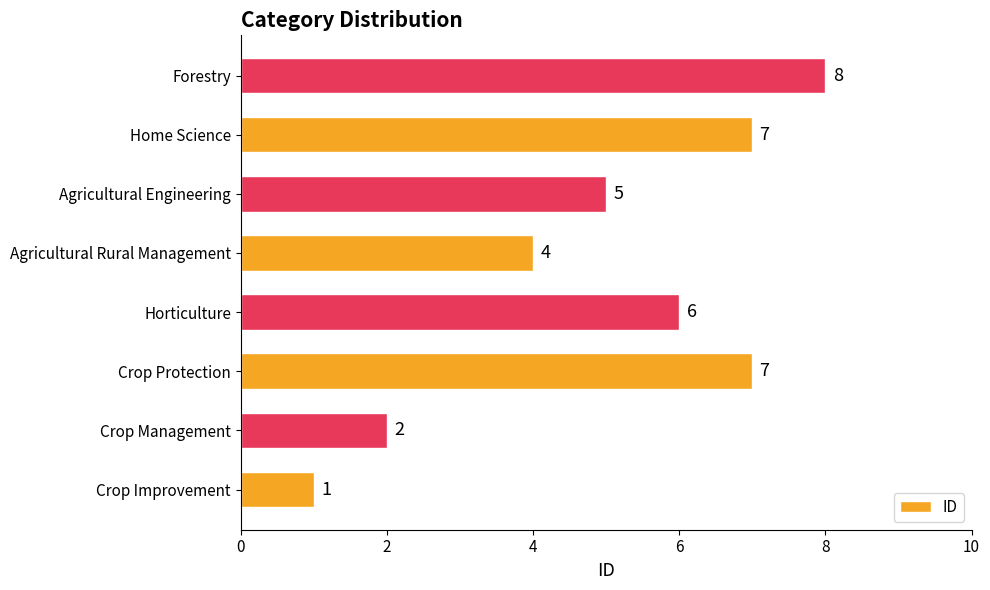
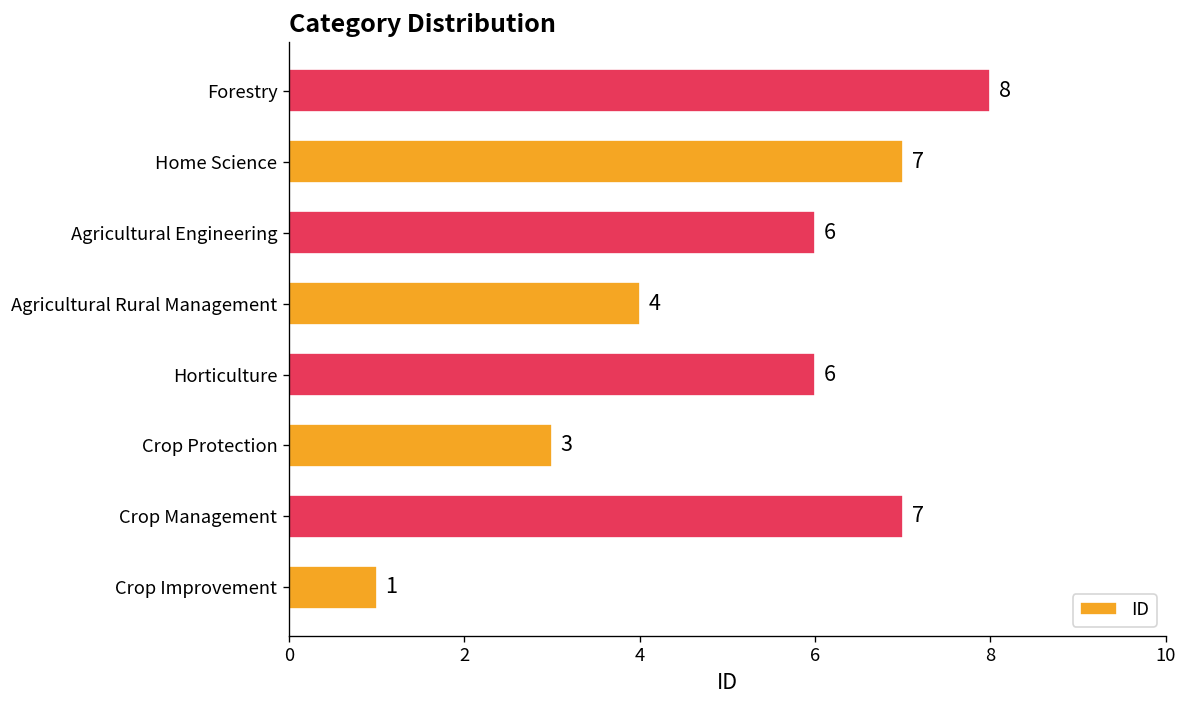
Agricultural Engineering: 5 -> 6
Crop Protection: 7 -> 3
Crop Management: 2 -> 7
